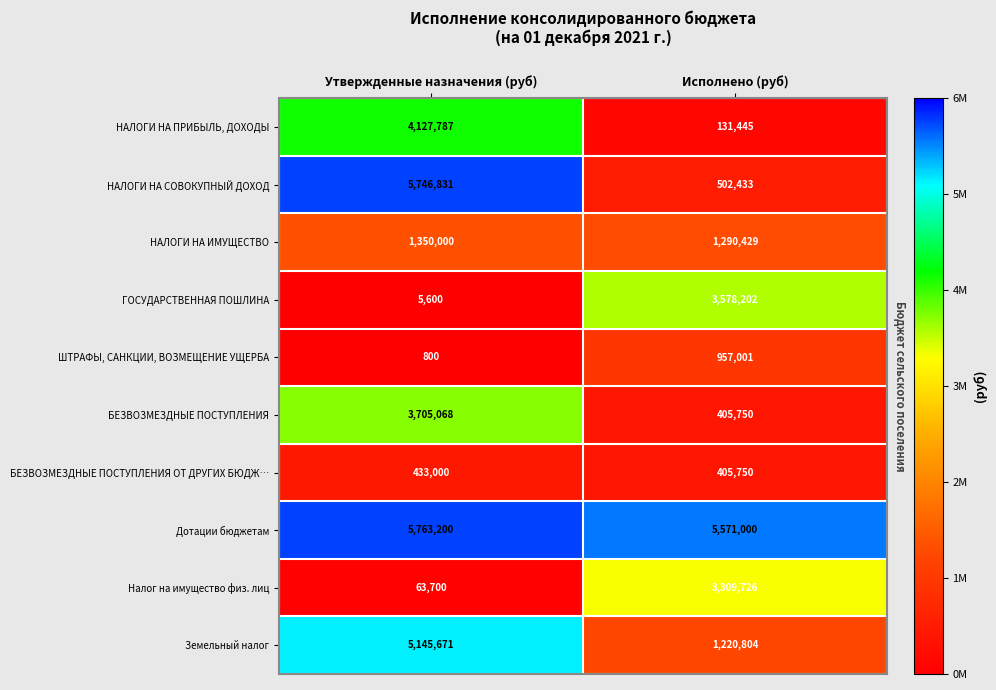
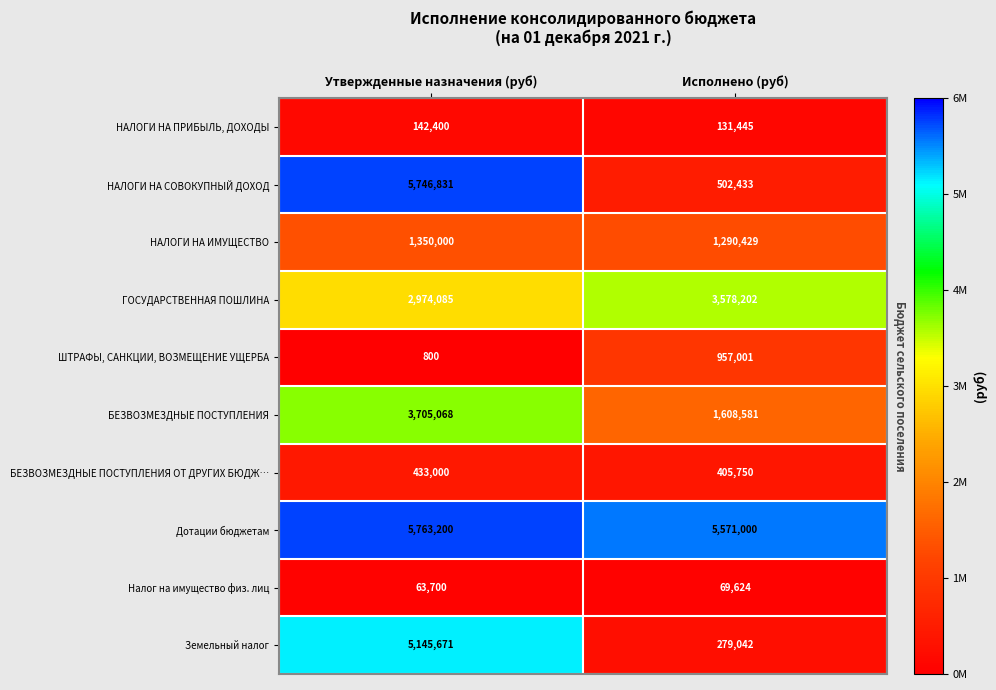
НАЛОГИ НА ПРИБЫЛЬ, ДОХОДЫ, Утвержденные назначения (руб): 4,127,787 -> 142,400
ГОСУДАРСТВЕННАЯ ПОШЛИНА, Утвержденные назначения (руб): 5,600 -> 2,974,085
БЕЗВОЗМЕЗДНЫЕ ПОСТУПЛЕНИЯ, Исполнено (руб): 405,750 -> 1,608,581
Налог на имущество физ. лиц, Исполнено (руб): 3,309,726 -> 69,624
Земельный налог, Исполнено (руб): 1,220,804 -> 279,042
